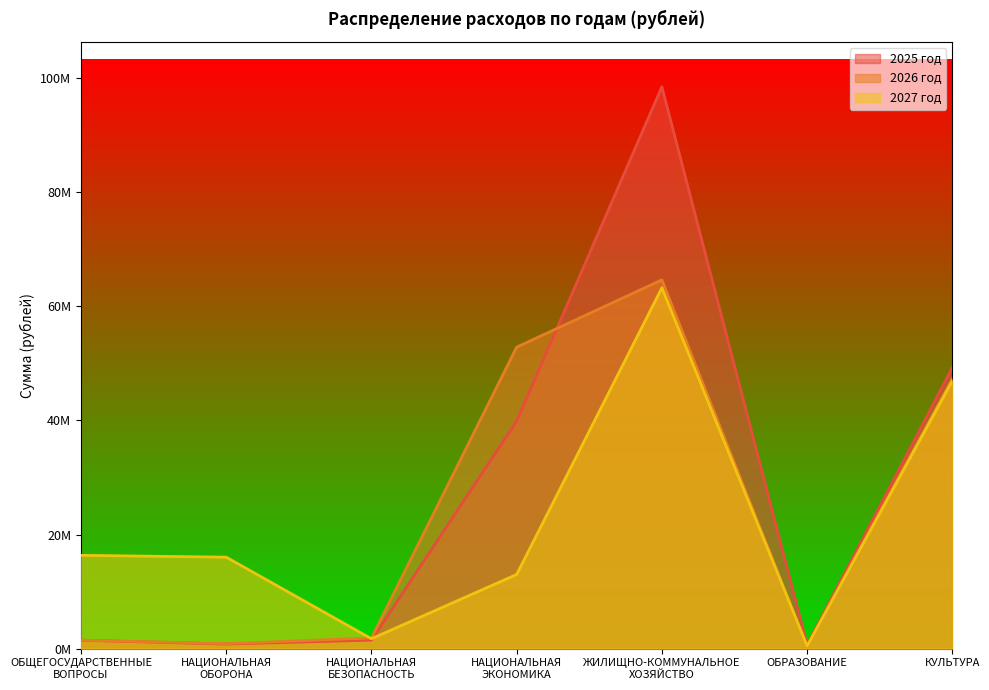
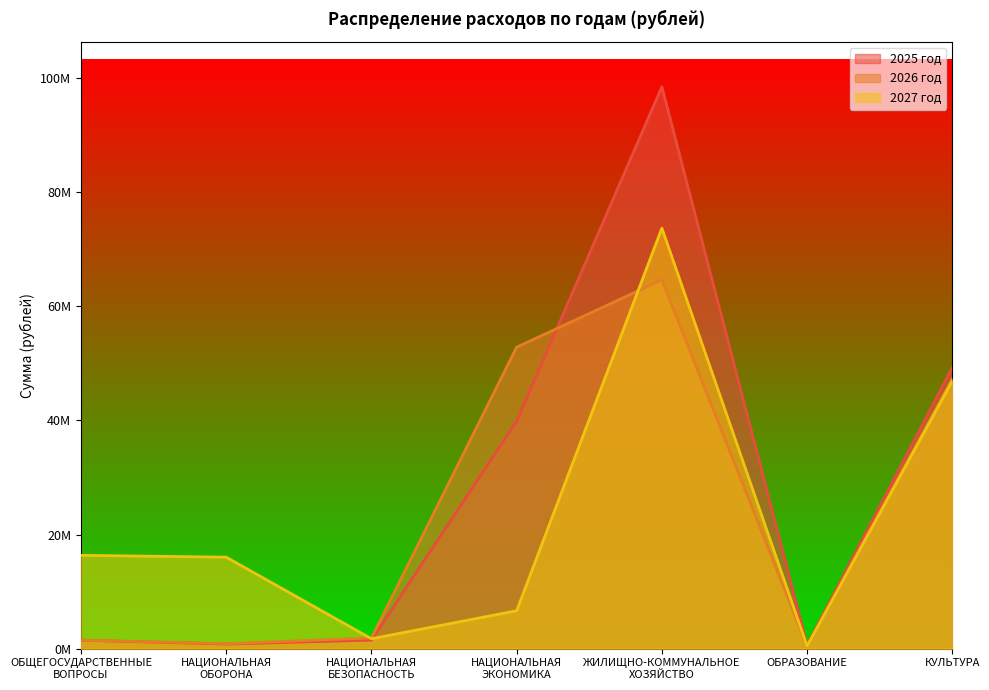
2027 год, НАЦИОНАЛЬНАЯ ЭКОНОМИКА: 13000000 -> 7000000
2027 год, ЖИЛИЩНО-КОММУНАЛЬНОЕ ХОЗЯЙСТВО: 63000000 -> 74000000
